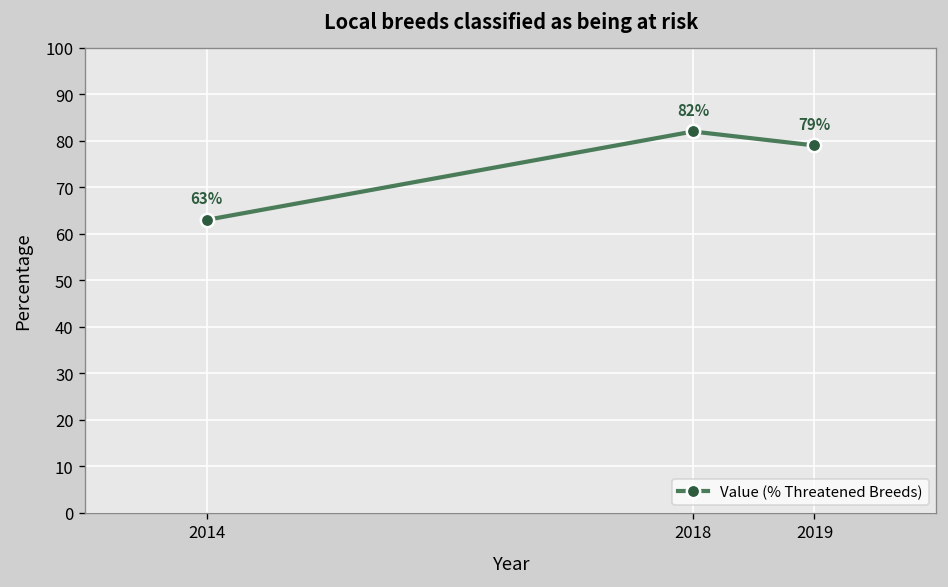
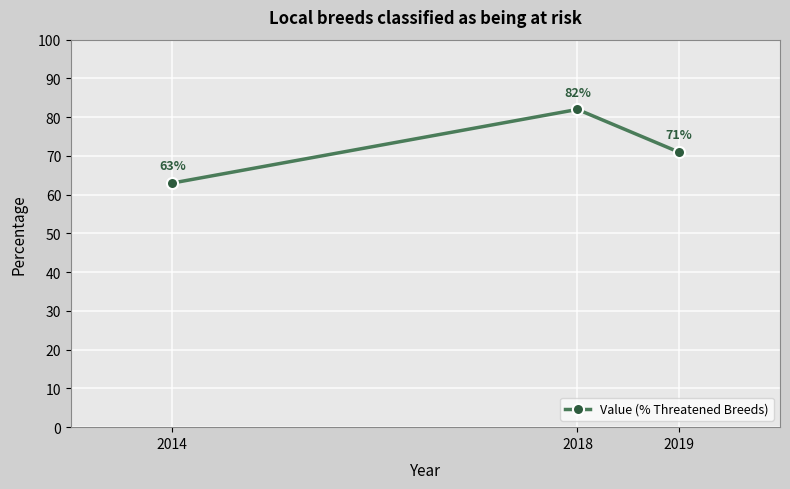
2019: 79% -> 71%
